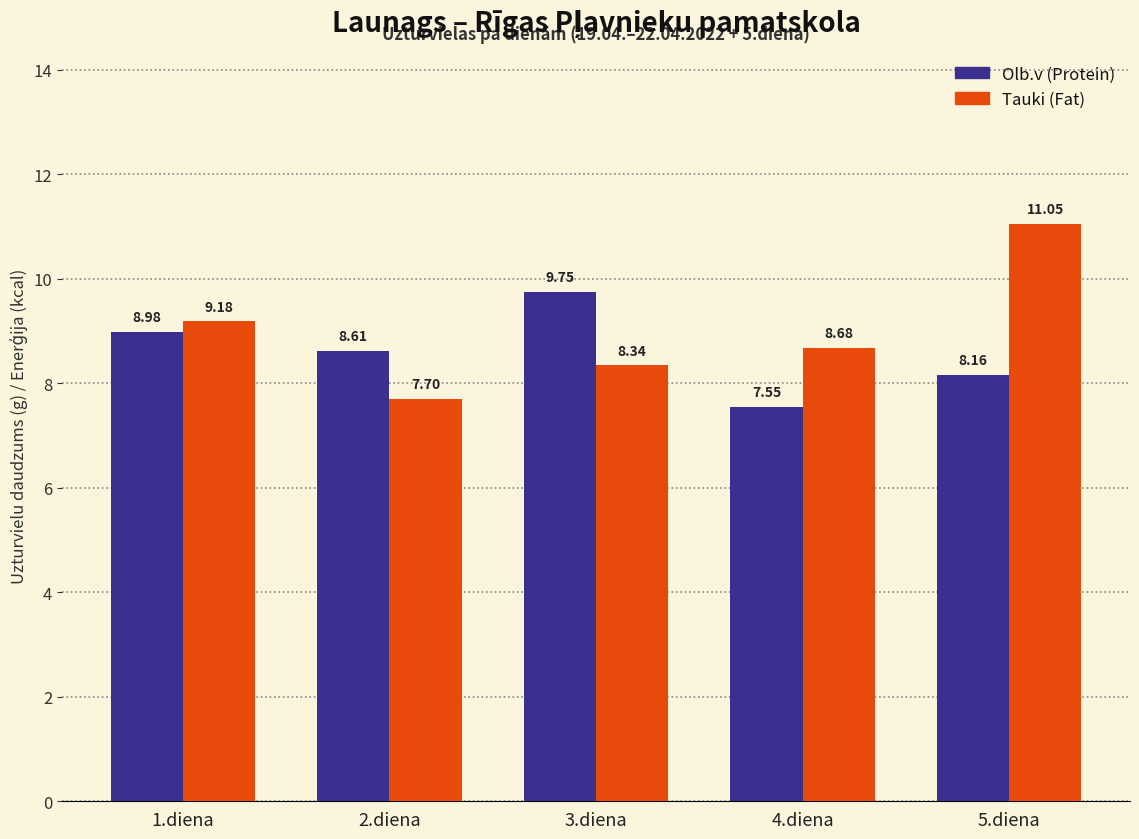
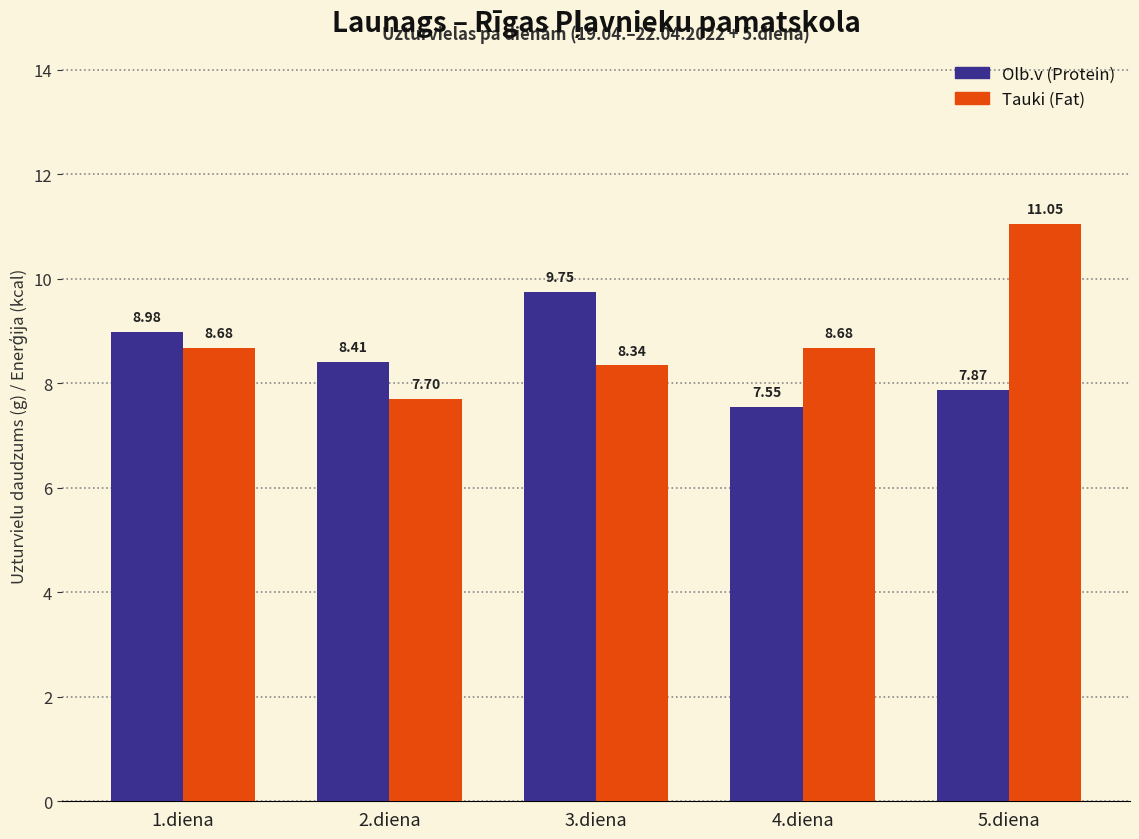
Tauki (Fat), 1.diena: 9.18 -> 8.68
Olb.v (Protein), 2.diena: 8.61 -> 8.41
Olb.v (Protein), 5.diena: 8.16 -> 7.87
